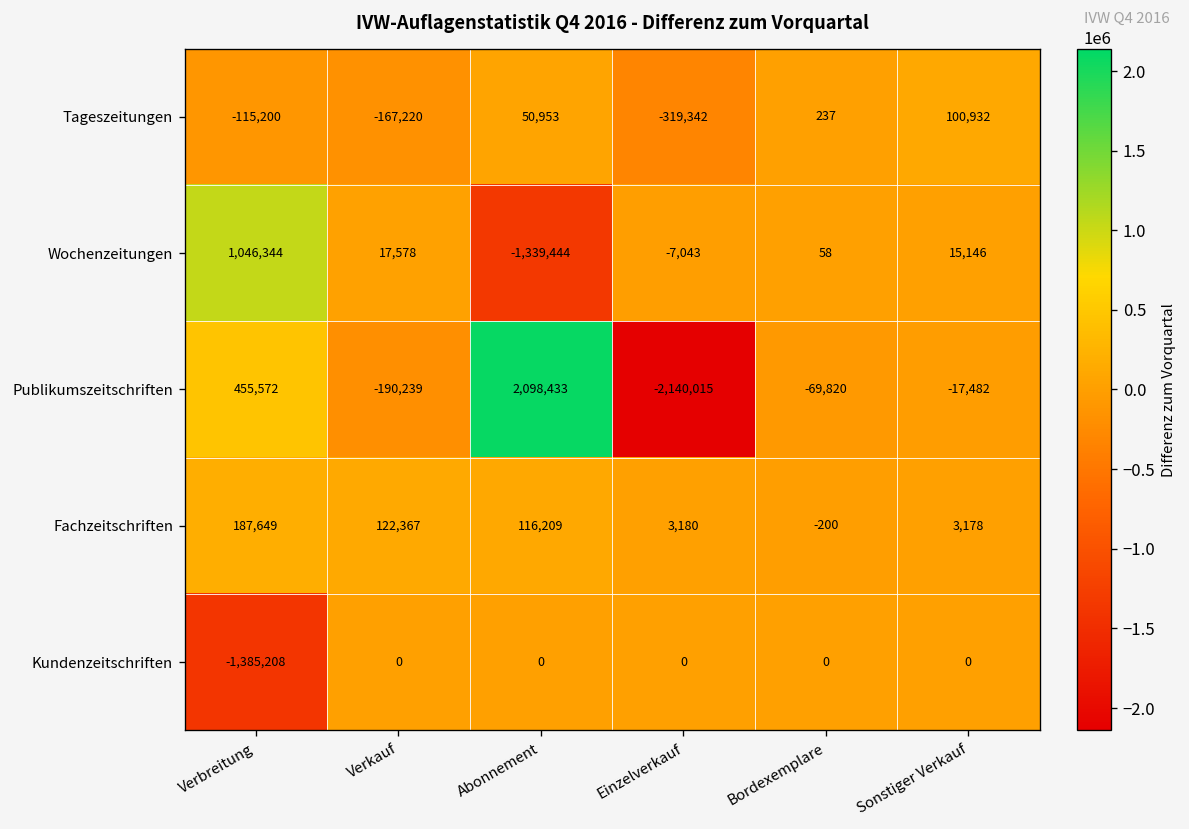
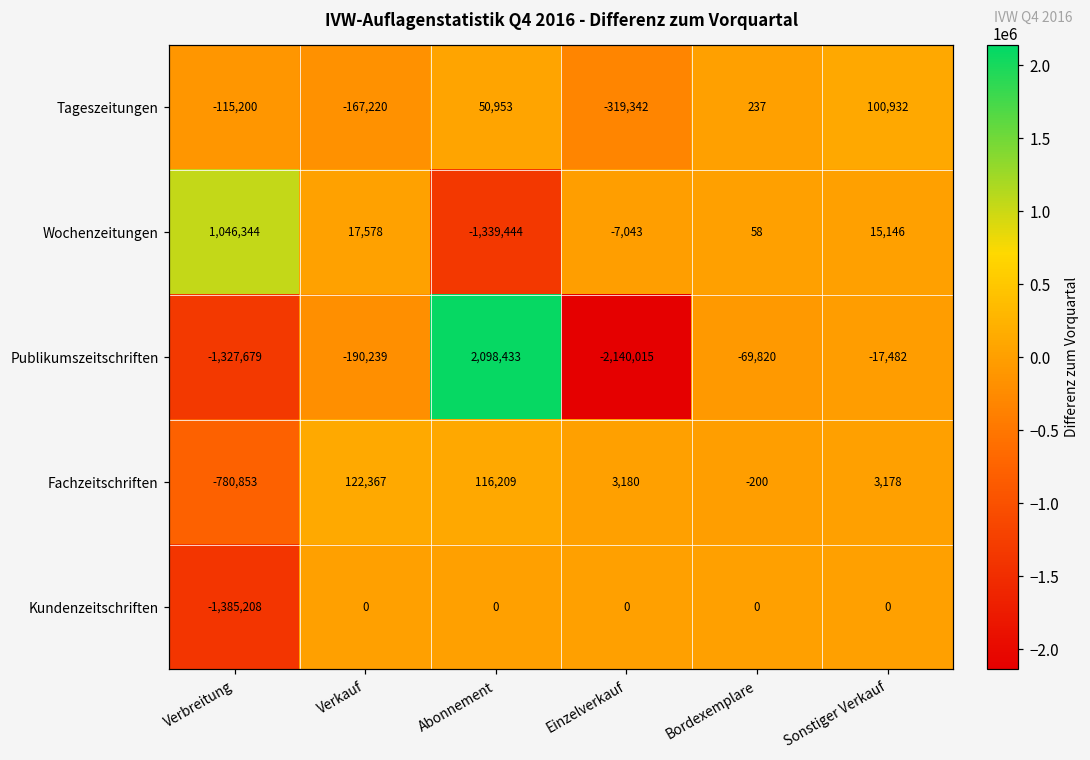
Publikumszeitschriften, Verbreitung: 455,572 -> -1,327,679
Fachzeitschriften, Verbreitung: 187,649 -> -780,853
